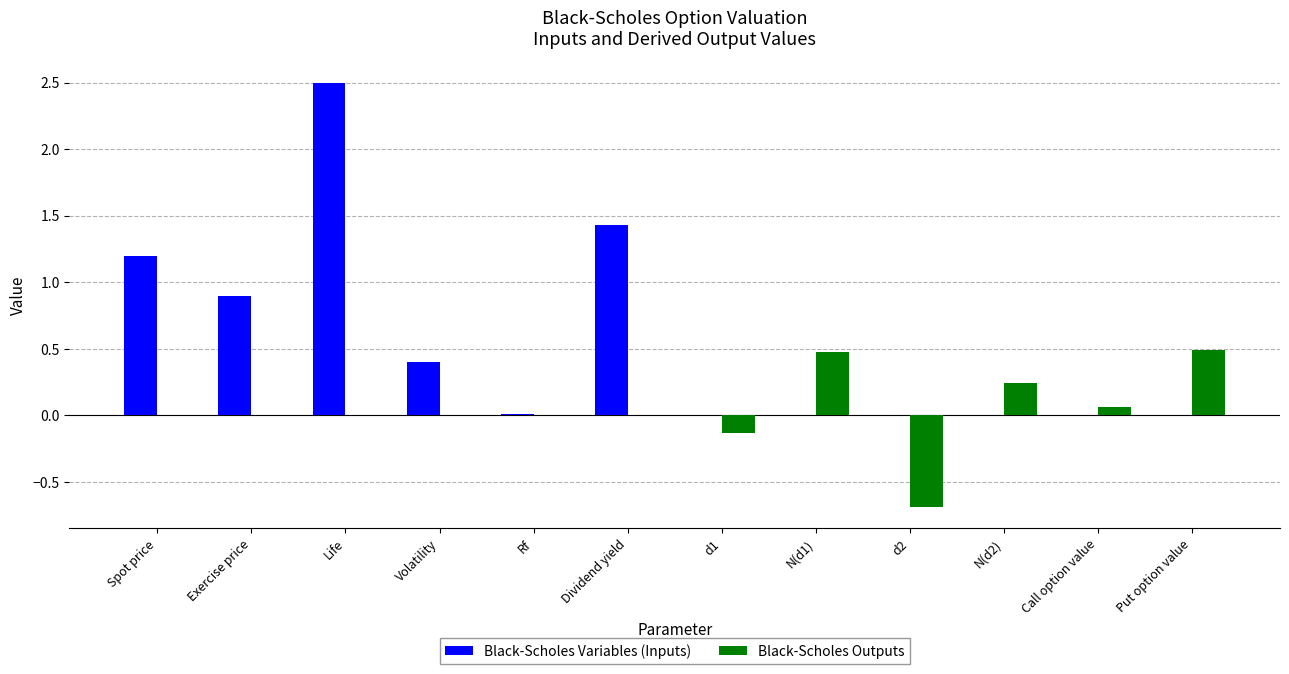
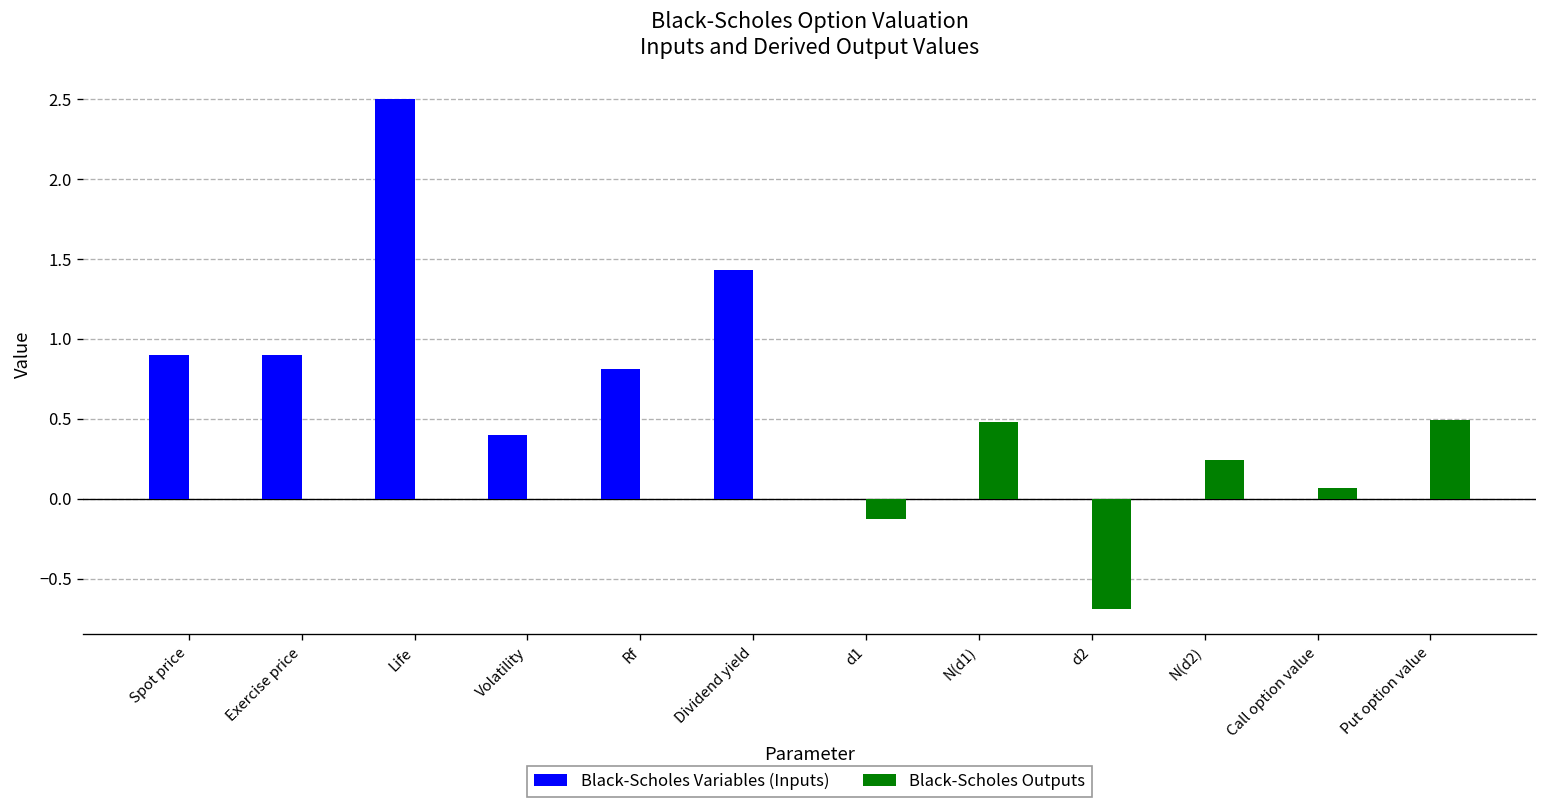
Black-Scholes Variables (Inputs), Spot price: 1.2 -> 0.9
Black-Scholes Variables (Inputs), Rf: 0.01 -> 0.81
